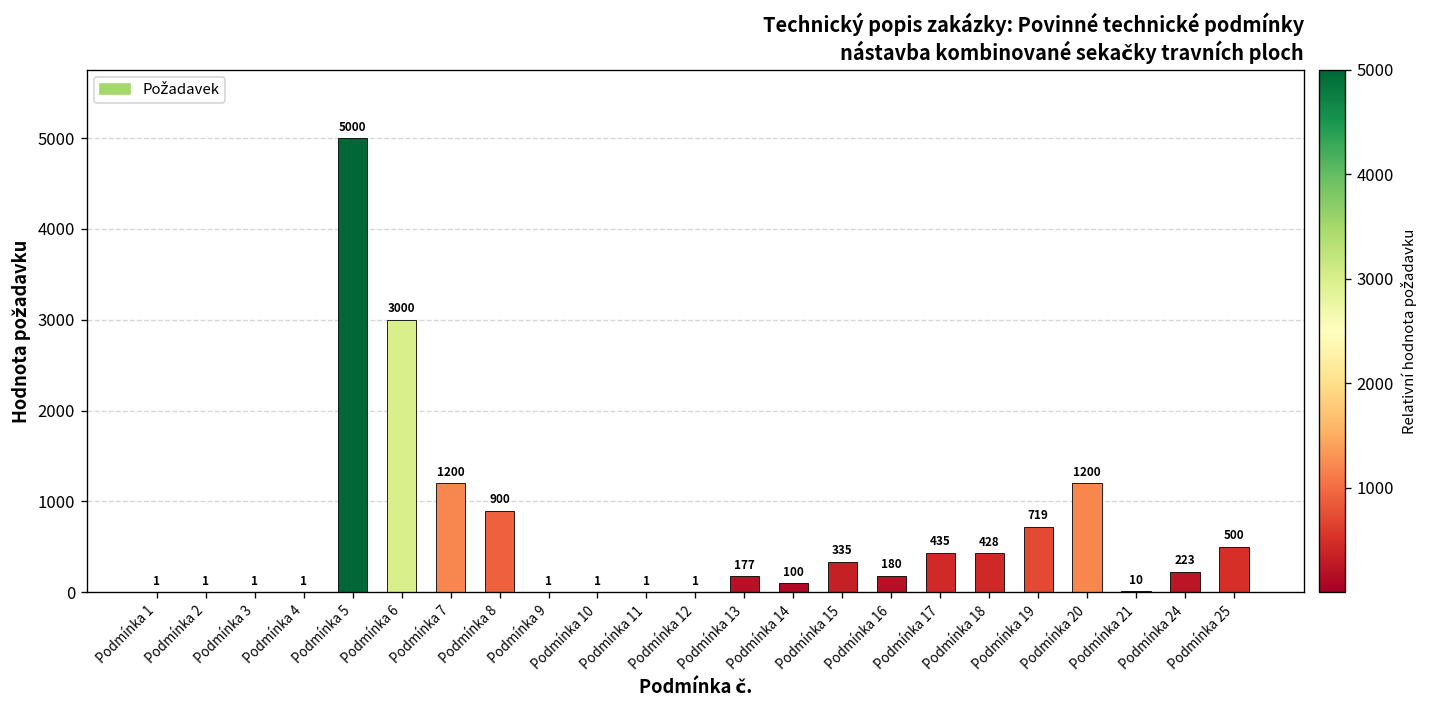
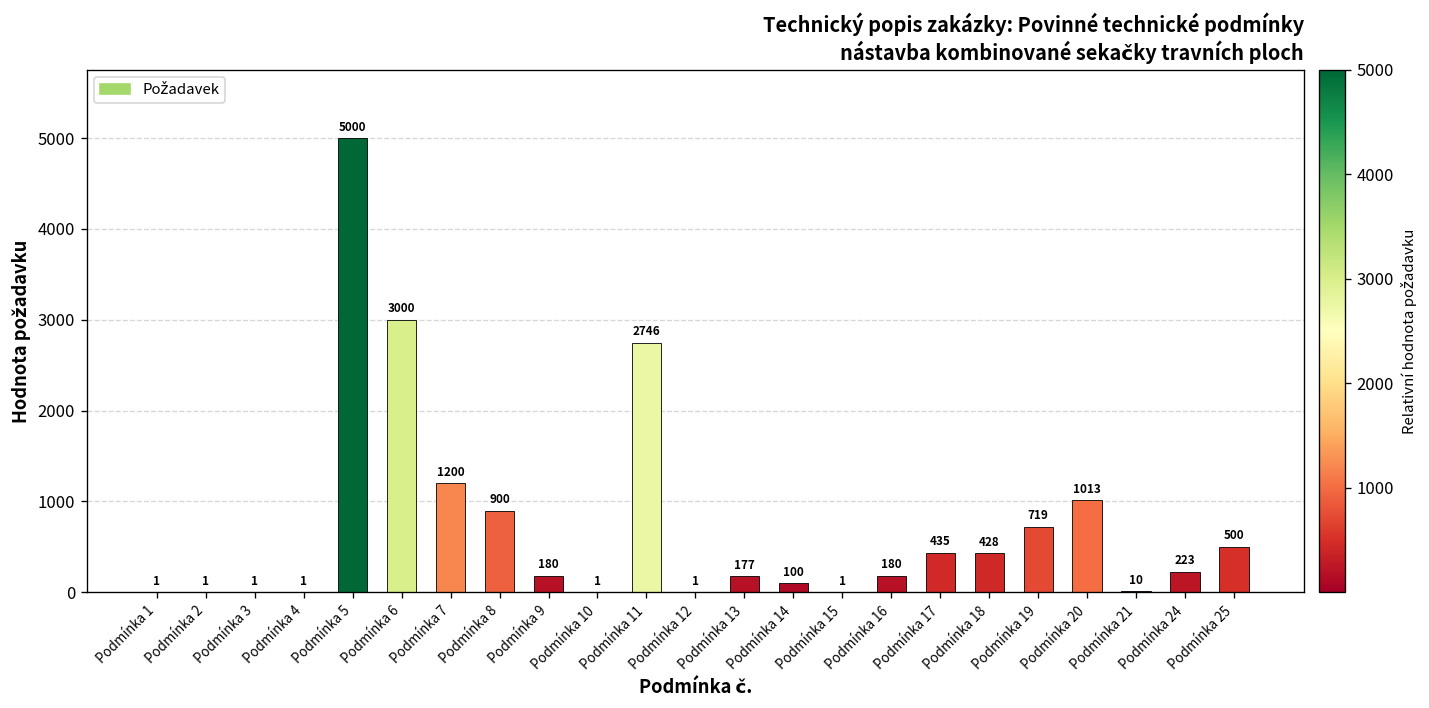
Podmínka 9: 1 -> 180
Podmínka 11: 1 -> 2746
Podmínka 15: 335 -> 1
Podmínka 20: 1200 -> 1013
